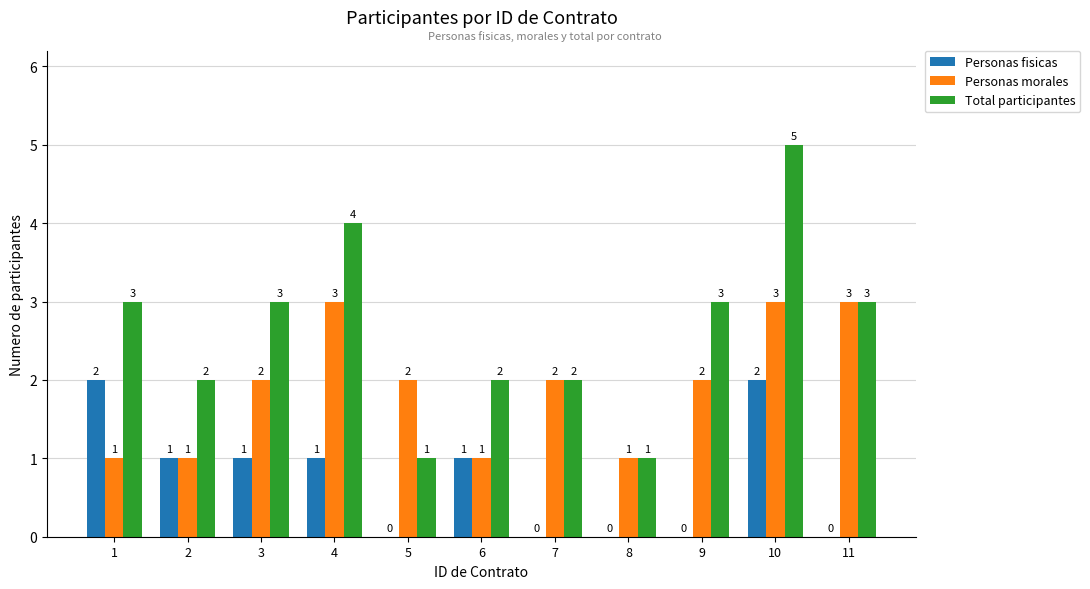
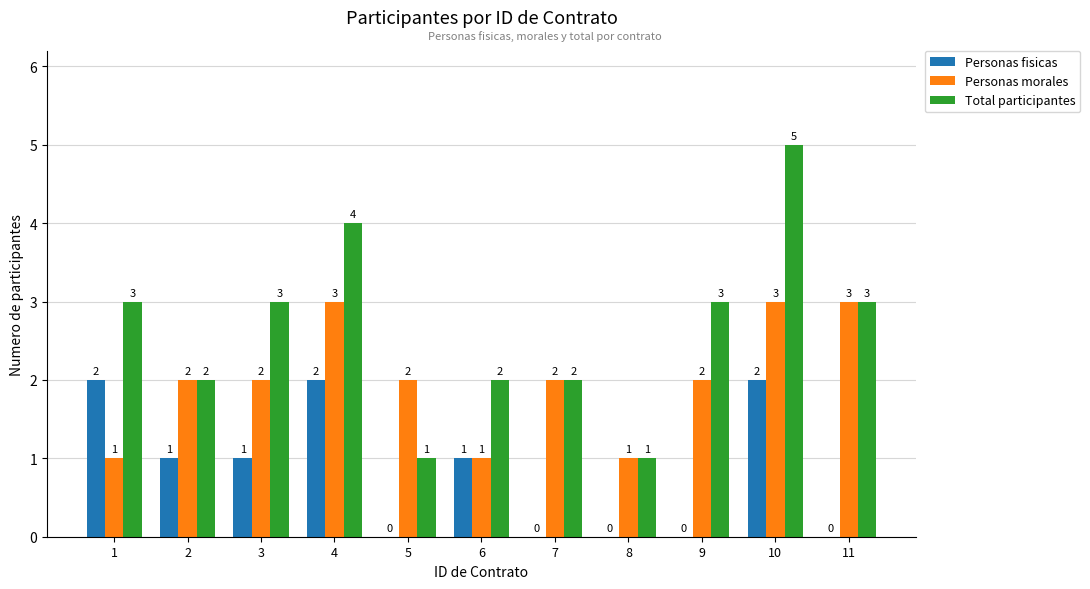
Personas morales, 2: 1 -> 2
Personas fisicas, 4: 1 -> 2
